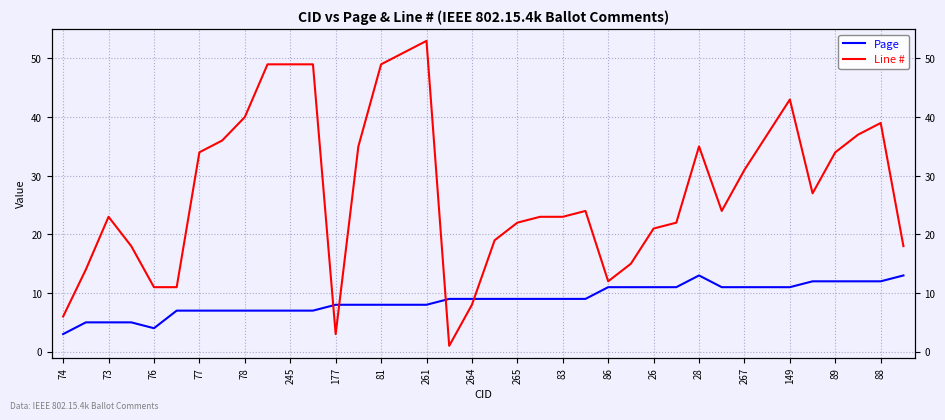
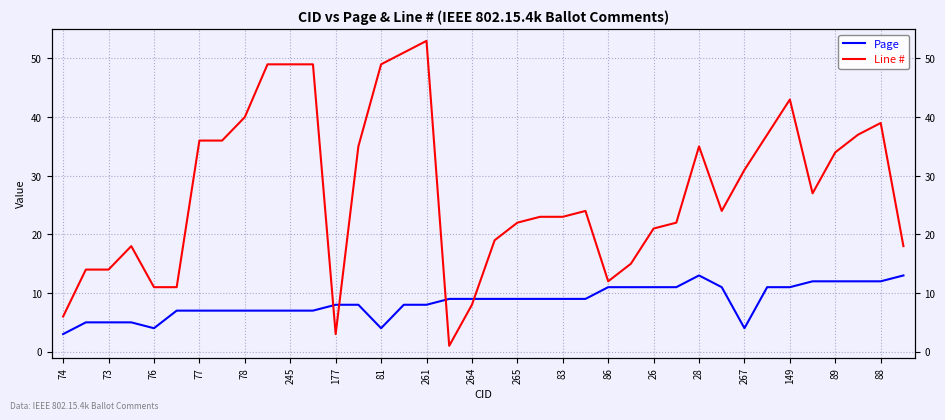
Line #, 73: 23 -> 14
Line #, 77: 34 -> 36
Page, 81: 8 -> 4
Page, 267: 11 -> 4
